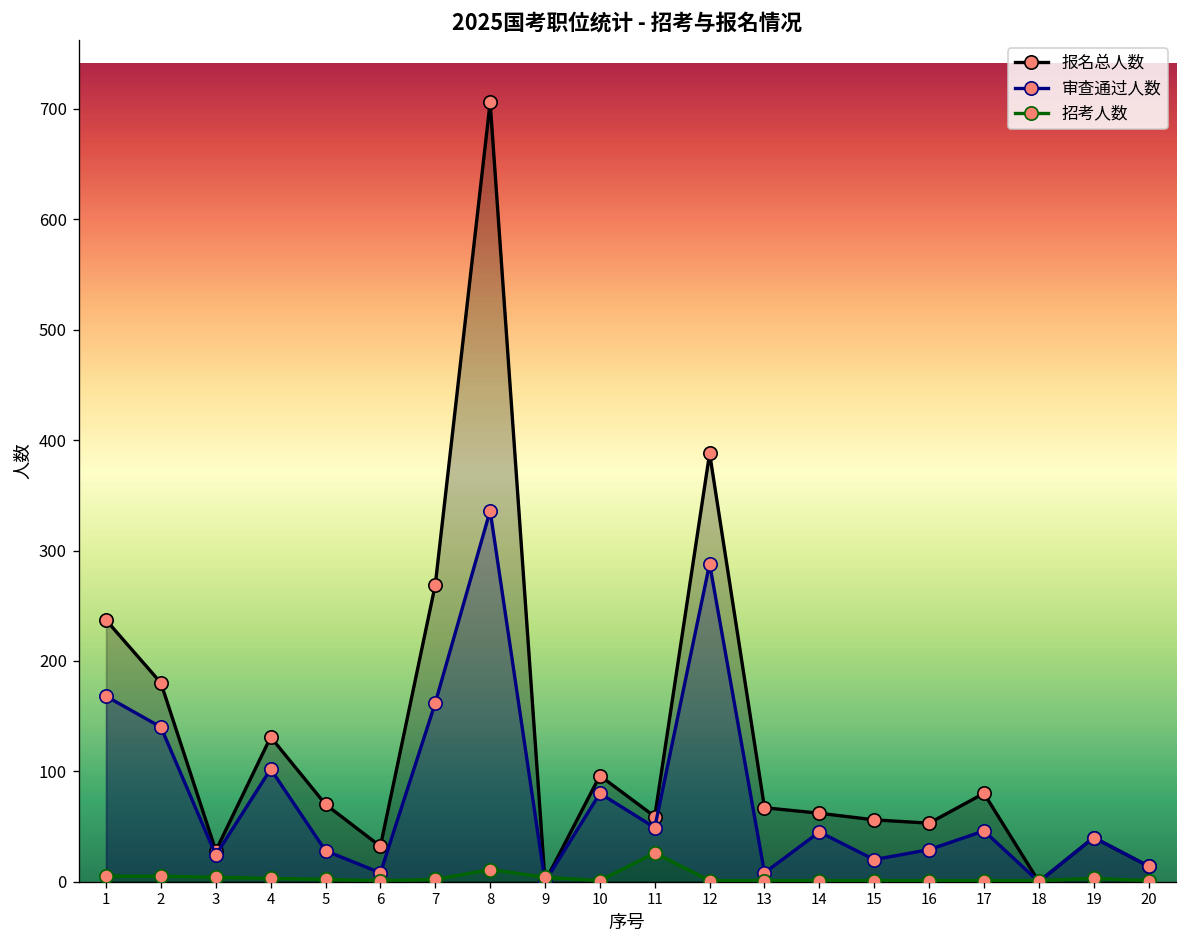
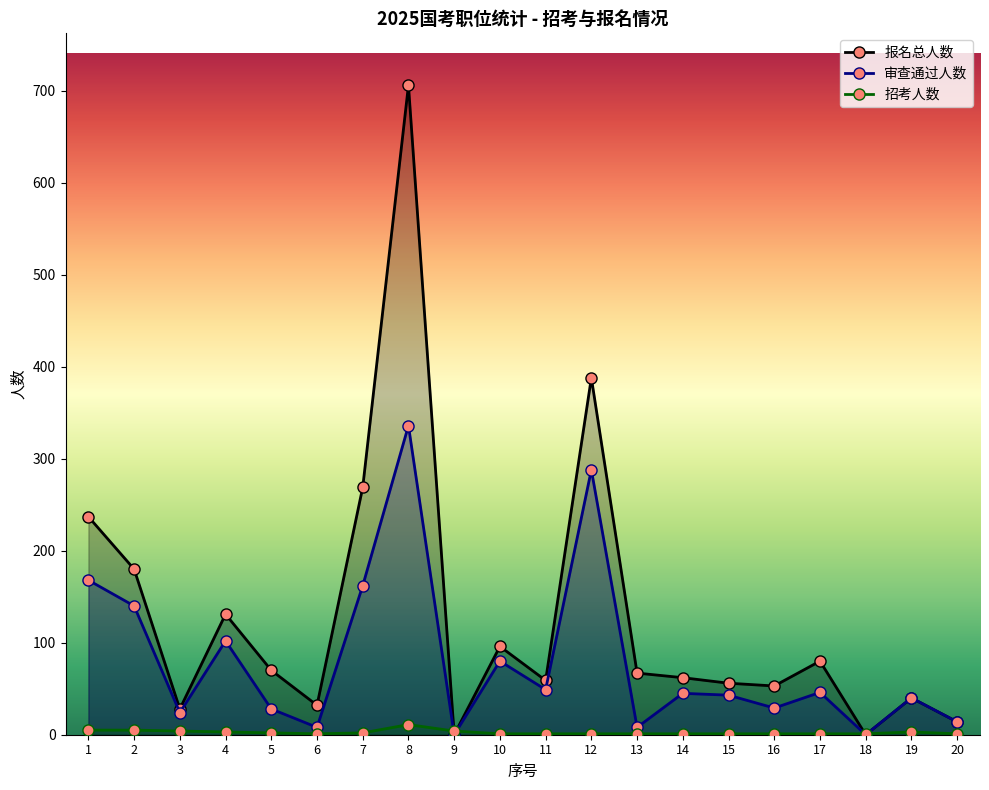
招考人数, 11: 30 -> 0
审查通过人数, 15: 20 -> 40
